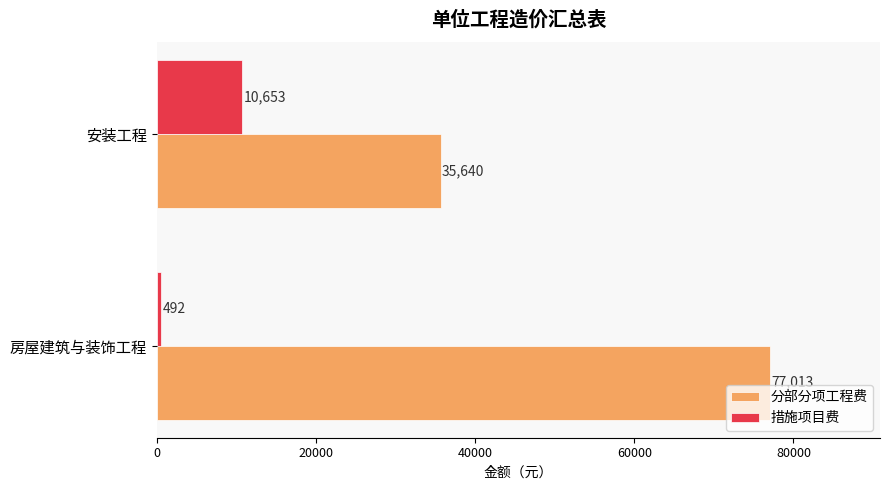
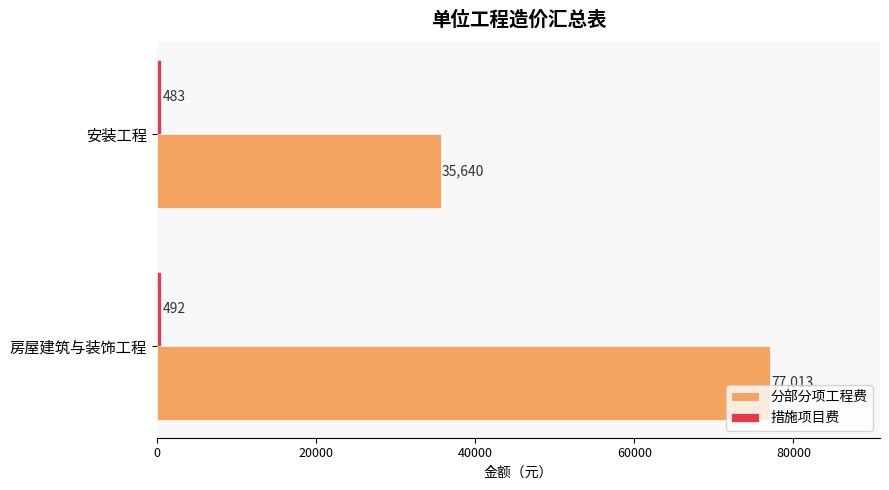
措施项目费, 安装工程: 10,653 -> 483
